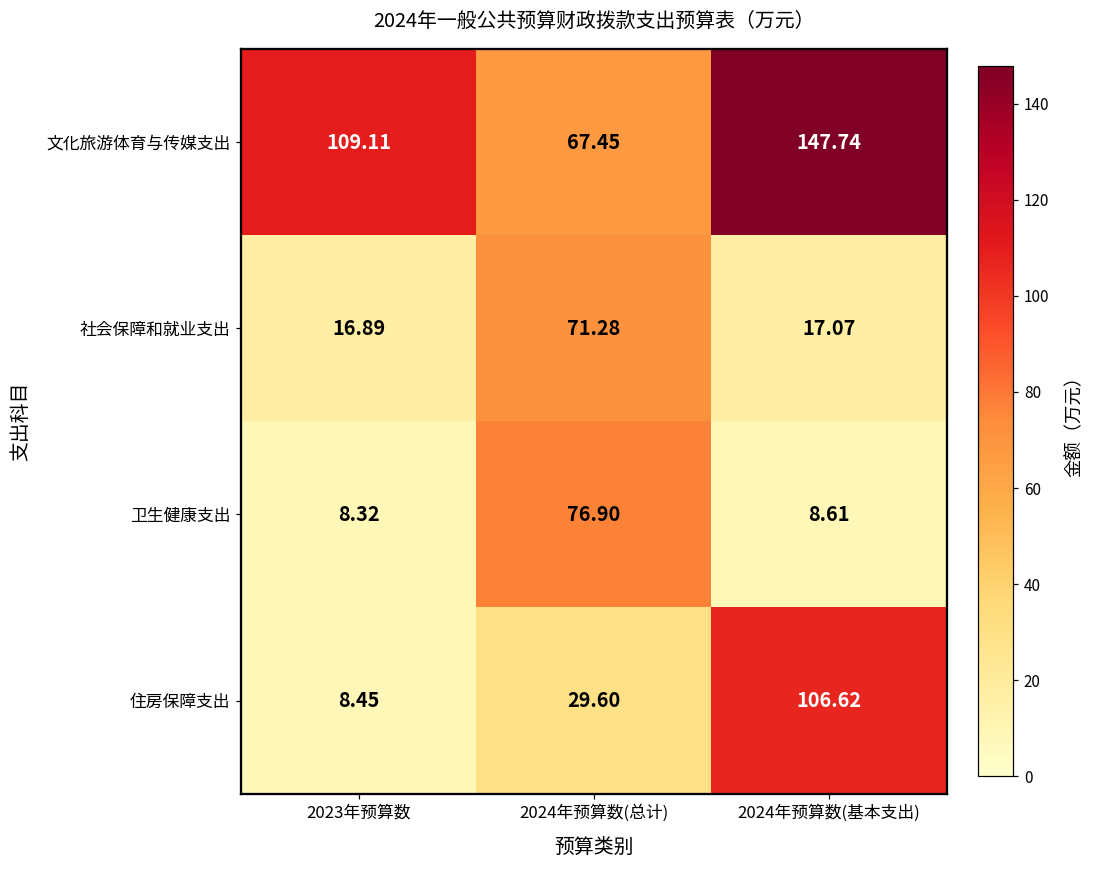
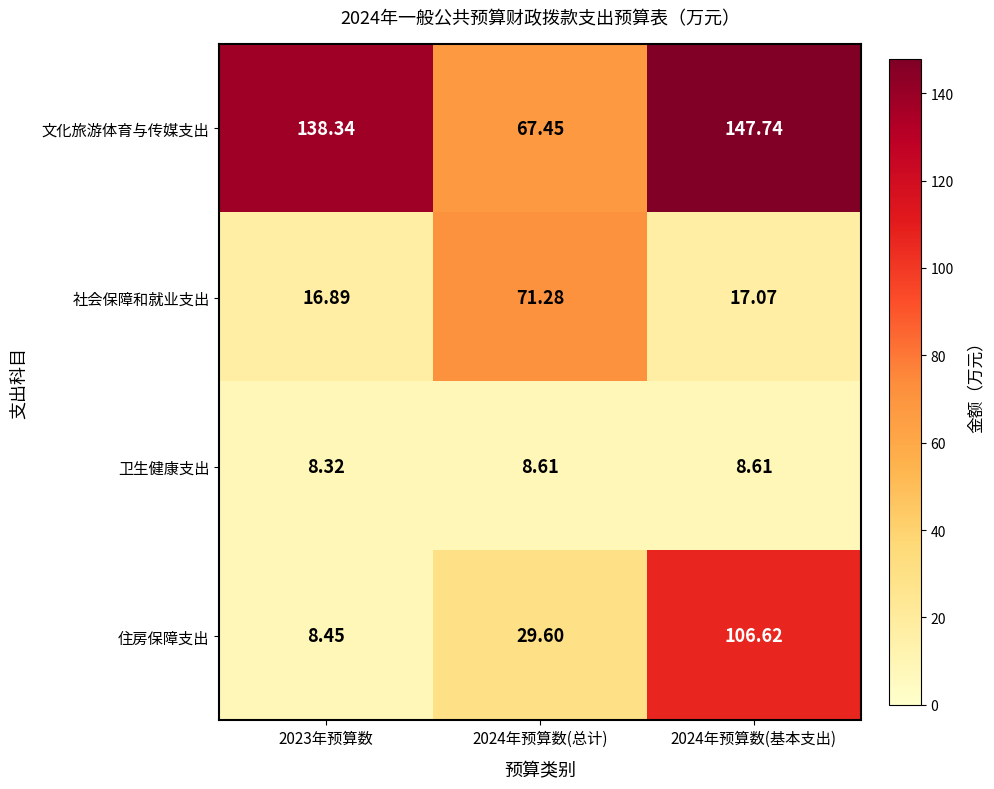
文化旅游体育与传媒支出, 2023年预算数: 109.11 -> 138.34
卫生健康支出, 2024年预算数(总计): 76.90 -> 8.61
